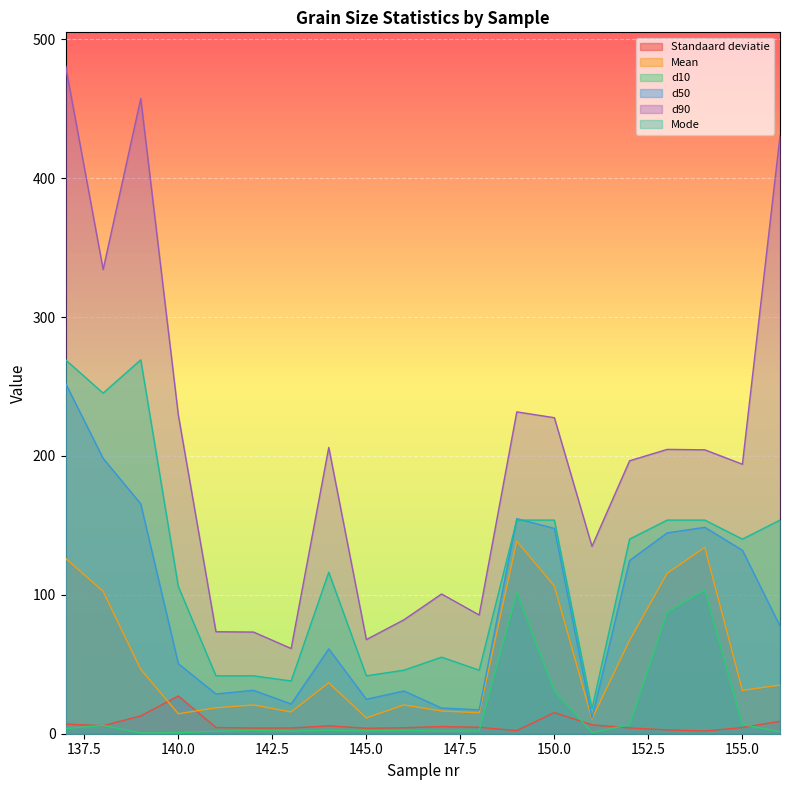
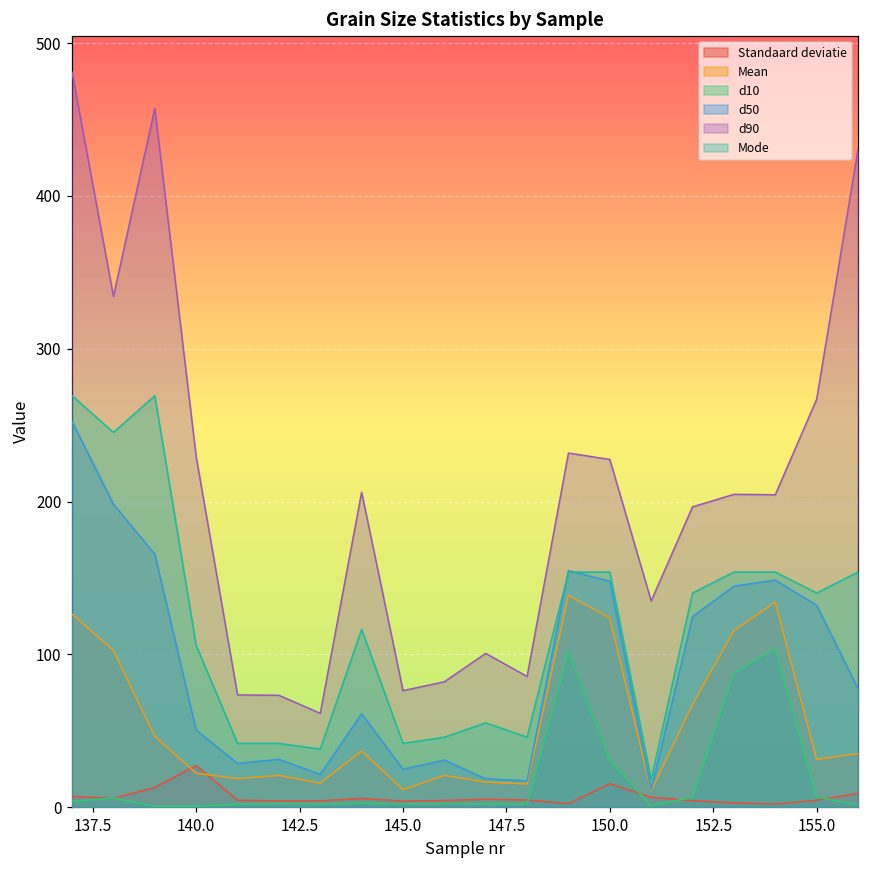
Mean, 140.0: 14 -> 22
d90, 145.0: 68 -> 76
Mean, 150.0: 106 -> 124
d90, 155.0: 194 -> 267
